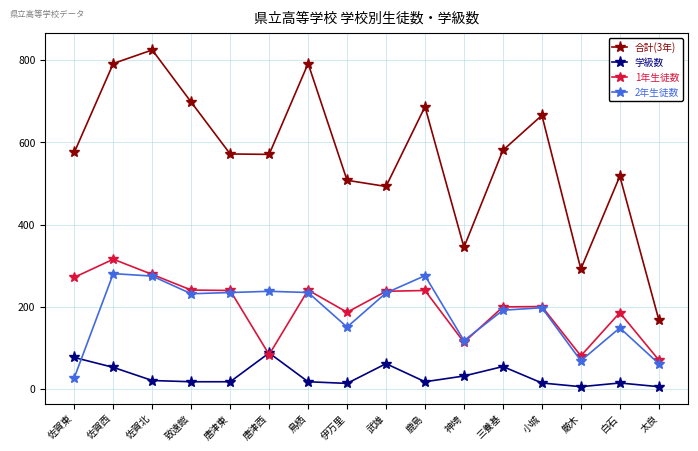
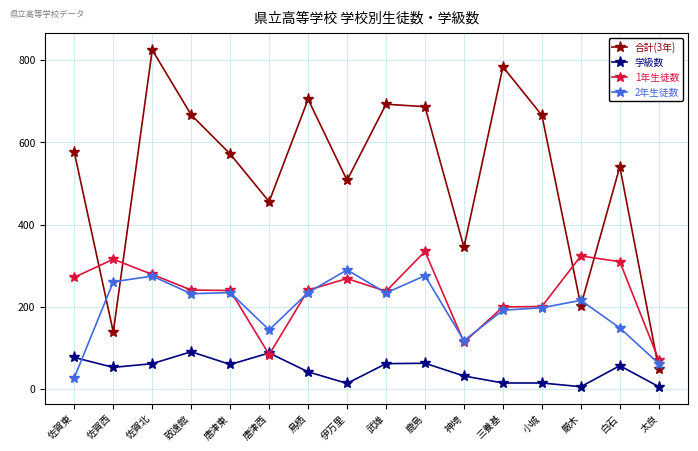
合計(3年), 佐賀西: 790 -> 140
2年生徒数, 佐賀西: 280 -> 260
学級数, 佐賀北: 20 -> 60
合計(3年), 致遠館: 700 -> 670
学級数, 致遠館: 20 -> 90
学級数, 唐津東: 20 -> 60
合計(3年), 唐津西: 570 -> 460
2年生徒数, 唐津西: 240 -> 140
合計(3年), 鳥栖: 790 -> 710
学級数, 鳥栖: 20 -> 40
1年生徒数, 伊万里: 190 -> 270
2年生徒数, 伊万里: 150 -> 290
合計(3年), 武雄: 490 -> 690
学級数, 鹿島: 20 -> 60
1年生徒数, 鹿島: 240 -> 340
合計(3年), 三養基: 580 -> 780
学級数, 三養基: 60 -> 20
合計(3年), 厳木: 290 -> 200
1年生徒数, 厳木: 80 -> 320
2年生徒数, 厳木: 70 -> 220
合計(3年), 白石: 520 -> 540
学級数, 白石: 20 -> 60
1年生徒数, 白石: 190 -> 310
合計(3年), 太良: 170 -> 50
